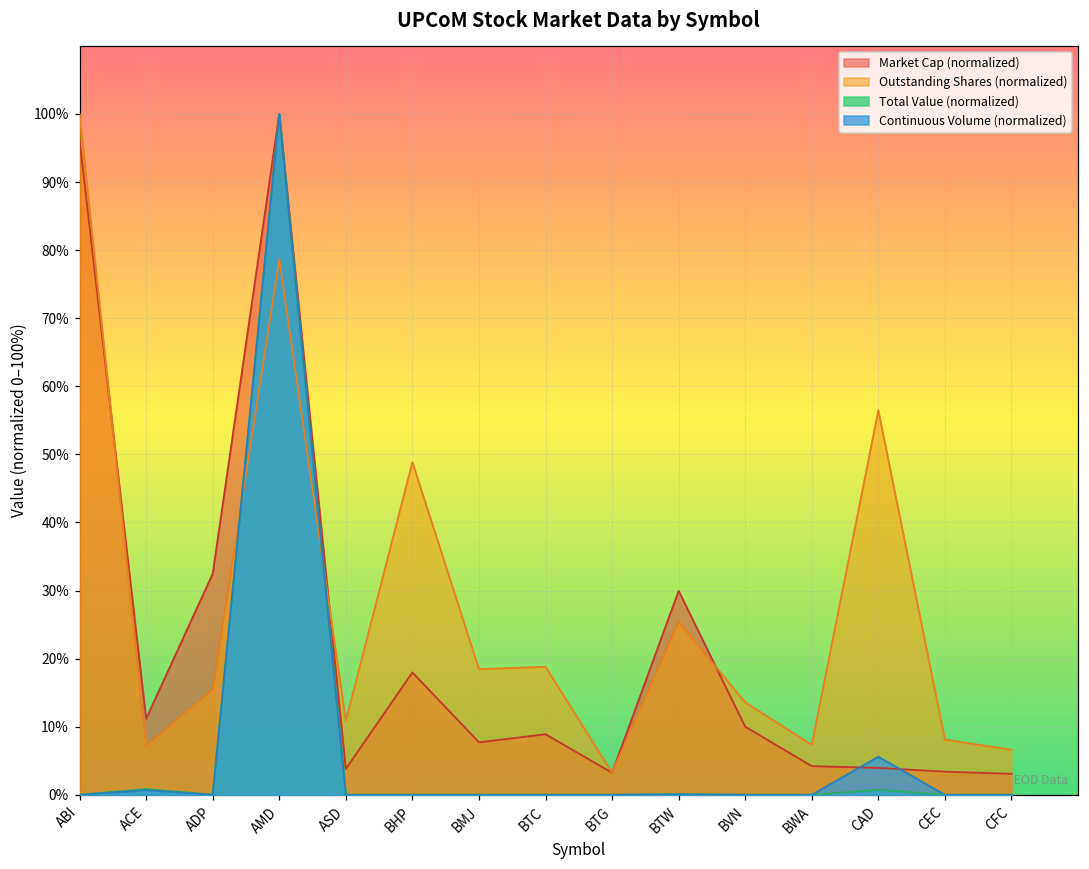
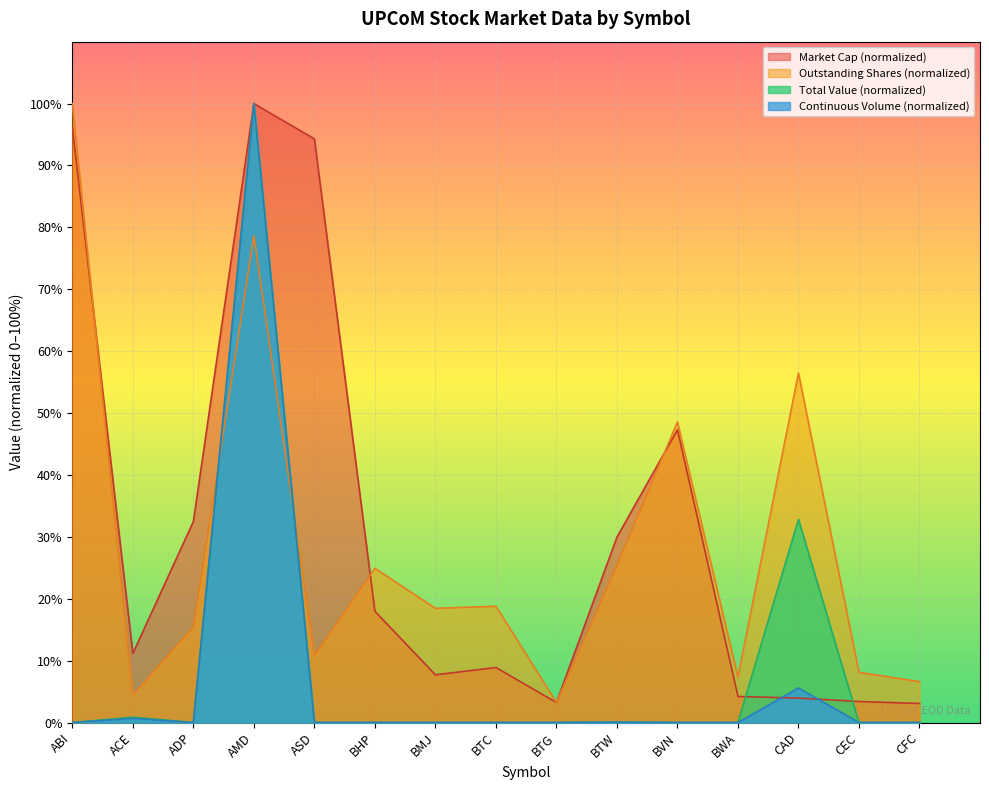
Outstanding Shares (normalized), ACE: 7% -> 4%
Market Cap (normalized), ASD: 4% -> 94%
Outstanding Shares (normalized), BHP: 49% -> 25%
Market Cap (normalized), BVN: 10% -> 47%
Outstanding Shares (normalized), BVN: 14% -> 49%
Total Value (normalized), CAD: 1% -> 33%
